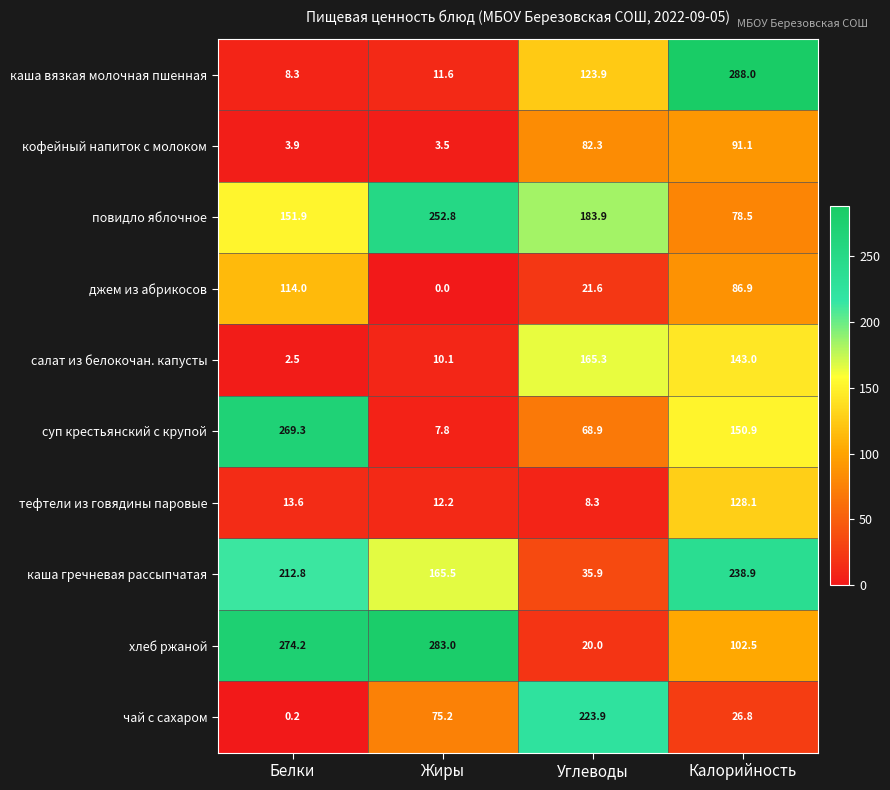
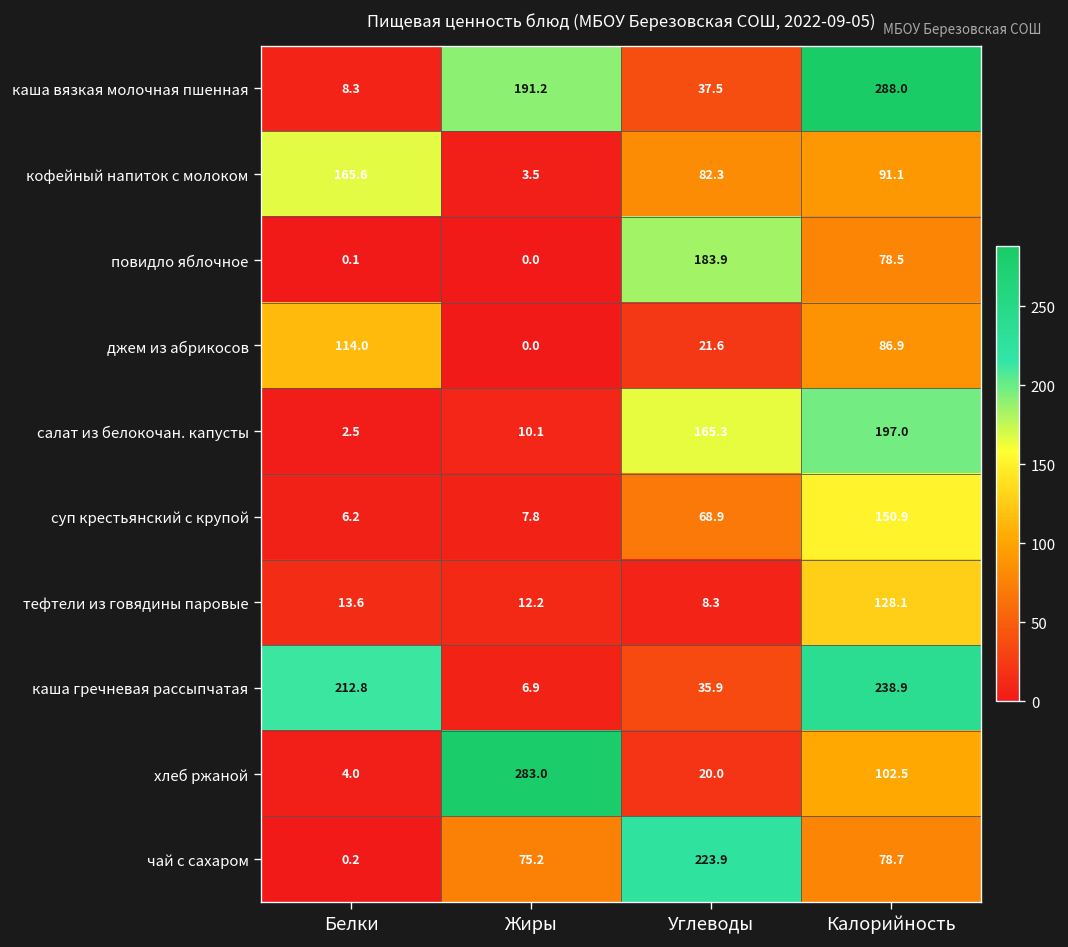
каша вязкая молочная пшенная, Жиры: 11.6 -> 191.2
каша вязкая молочная пшенная, Углеводы: 123.9 -> 37.5
кофейный напиток с молоком, Белки: 3.9 -> 165.6
повидло яблочное, Белки: 151.9 -> 0.1
повидло яблочное, Жиры: 252.8 -> 0.0
салат из белокочан. капусты, Калорийность: 143.0 -> 197.0
суп крестьянский с крупой, Белки: 269.3 -> 6.2
каша гречневая рассыпчатая, Жиры: 165.5 -> 6.9
хлеб ржаной, Белки: 274.2 -> 4.0
чай с сахаром, Калорийность: 26.8 -> 78.7
